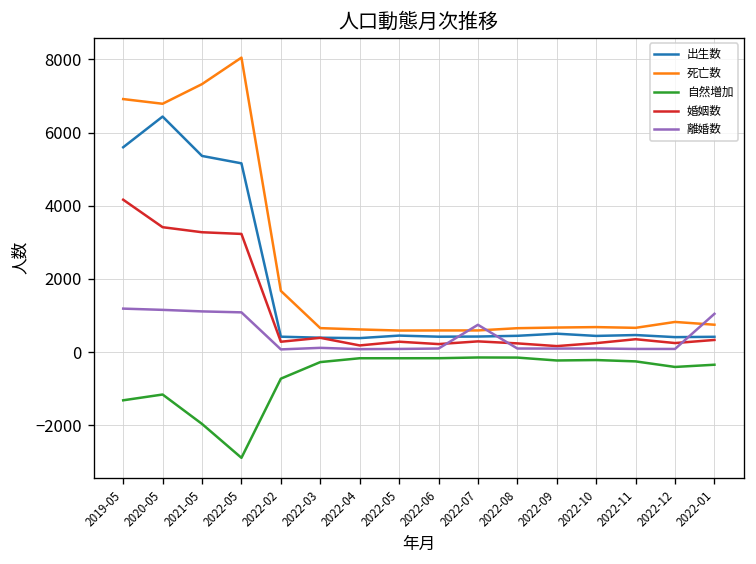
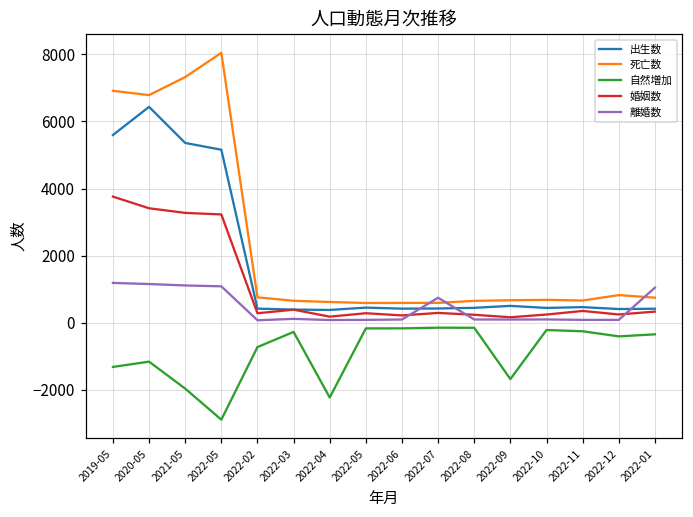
婚姻数, 2019-05: 4200 -> 3800
死亡数, 2022-02: 1700 -> 800
自然増加, 2022-04: -200 -> -2200
自然増加, 2022-09: -200 -> -1700
